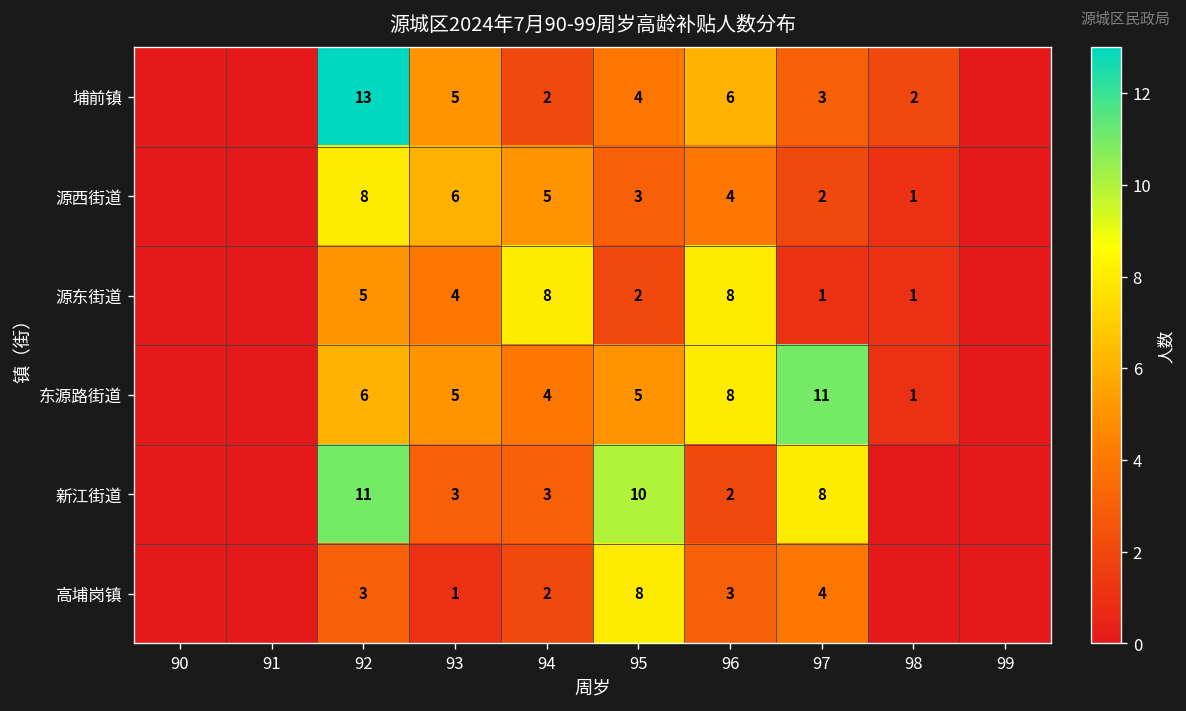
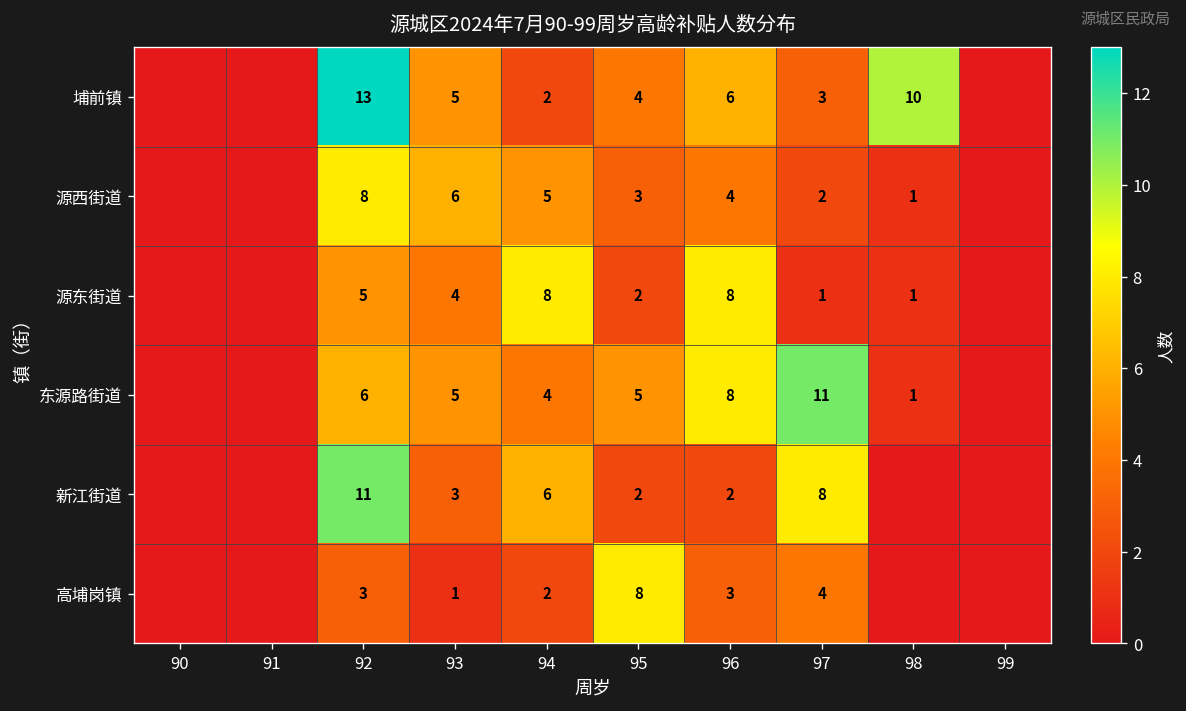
埔前镇, 98: 2 -> 10
新江街道, 94: 3 -> 6
新江街道, 95: 10 -> 2
